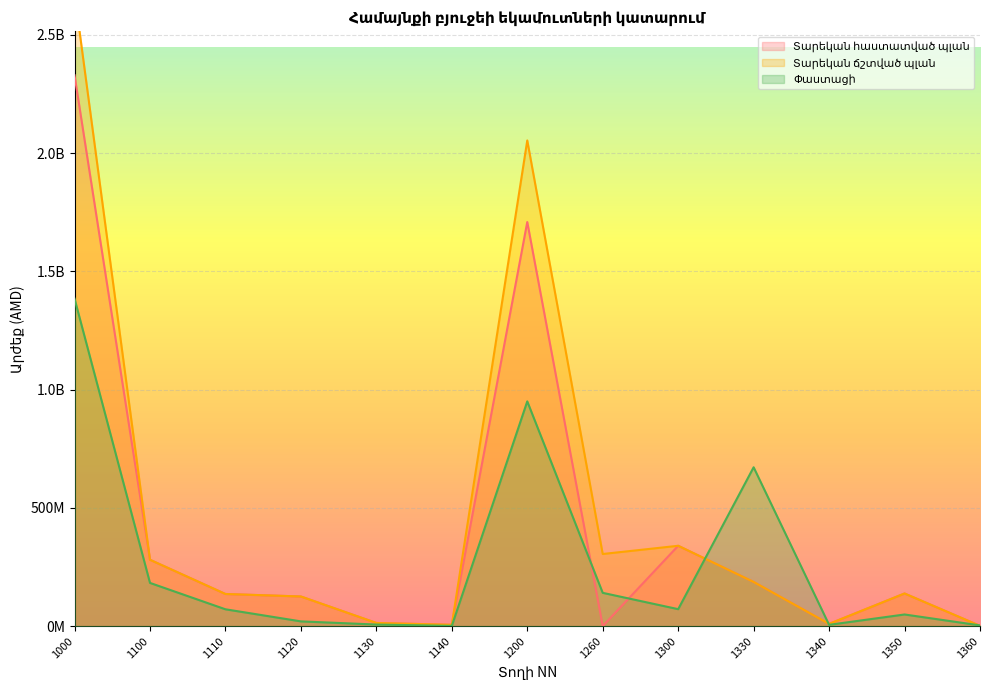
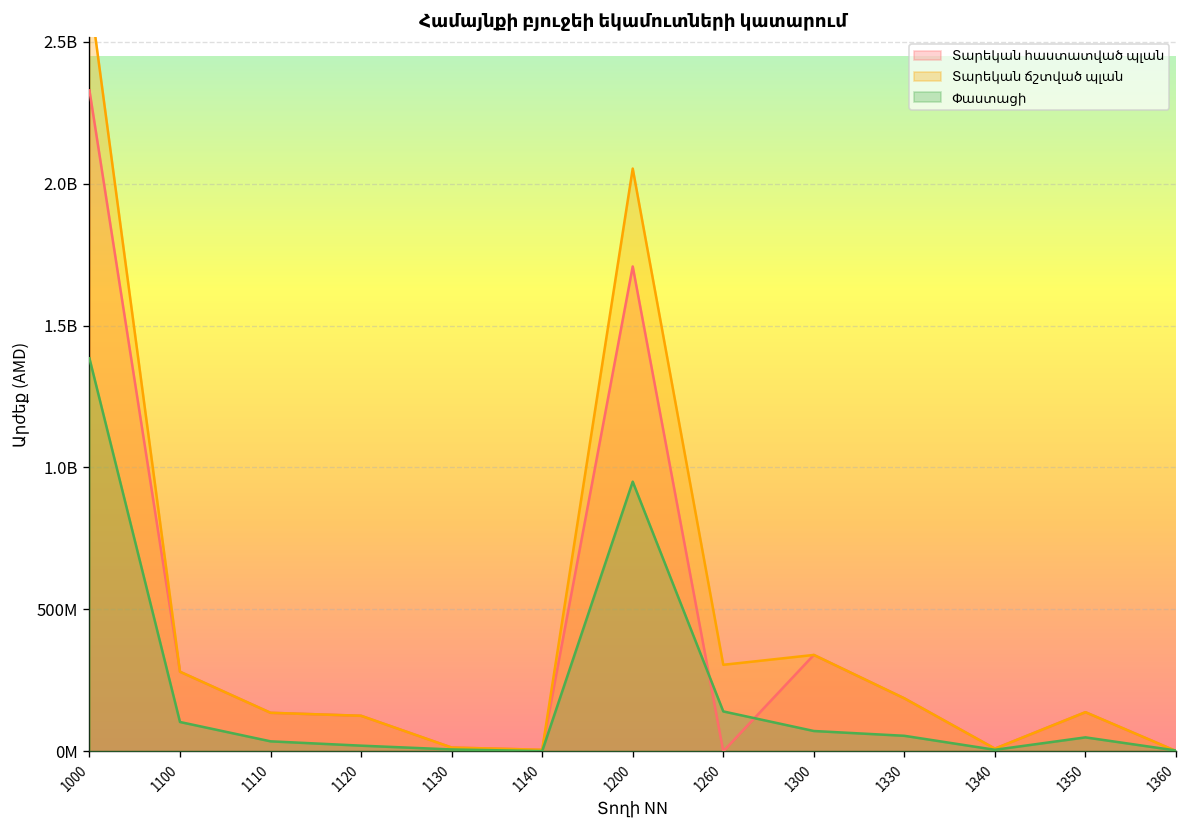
Փաստացի, 1100: 180000000 -> 100000000
Փաստացի, 1110: 70000000 -> 40000000
Փաստացի, 1330: 670000000 -> 50000000
